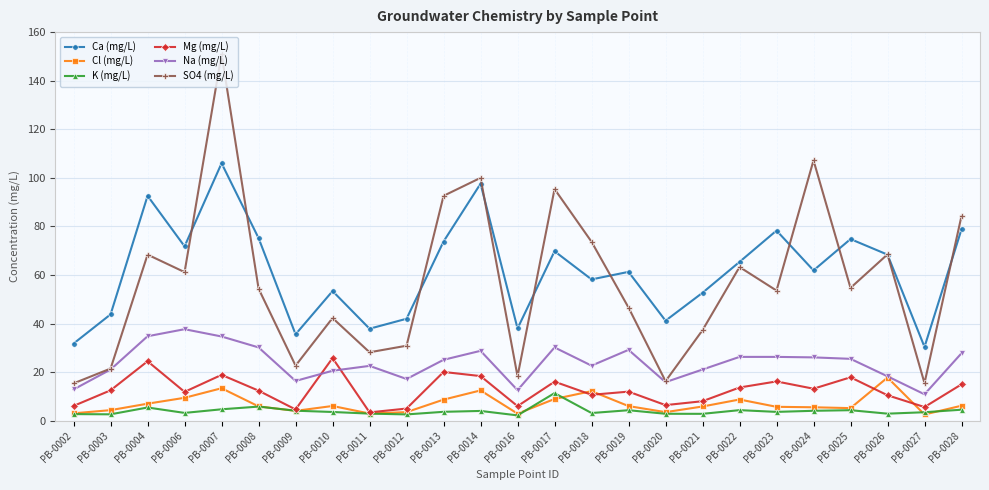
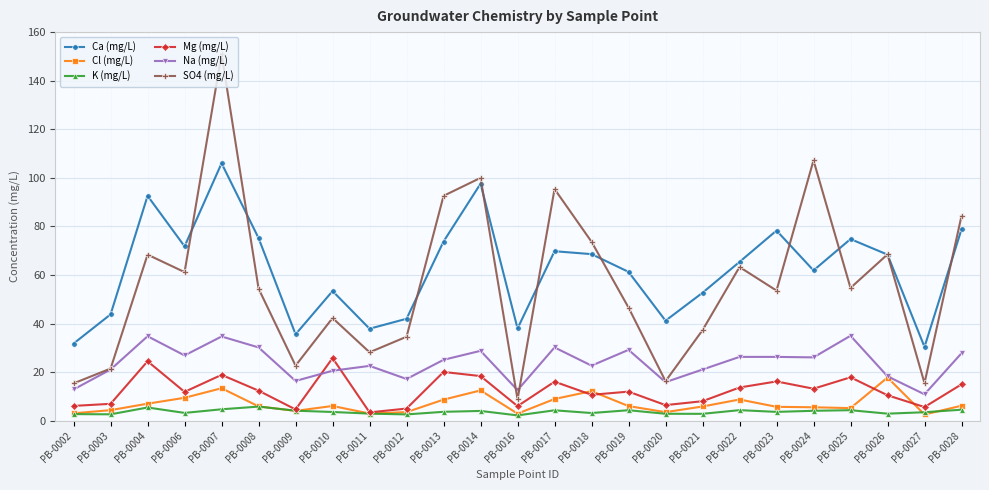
Mg (mg/L), PB-0003: 13 -> 7
Na (mg/L), PB-0006: 38 -> 27
SO4 (mg/L), PB-0012: 31 -> 35
SO4 (mg/L), PB-0016: 18 -> 9
K (mg/L), PB-0017: 11 -> 4
Ca (mg/L), PB-0018: 58 -> 69
Na (mg/L), PB-0025: 26 -> 35
